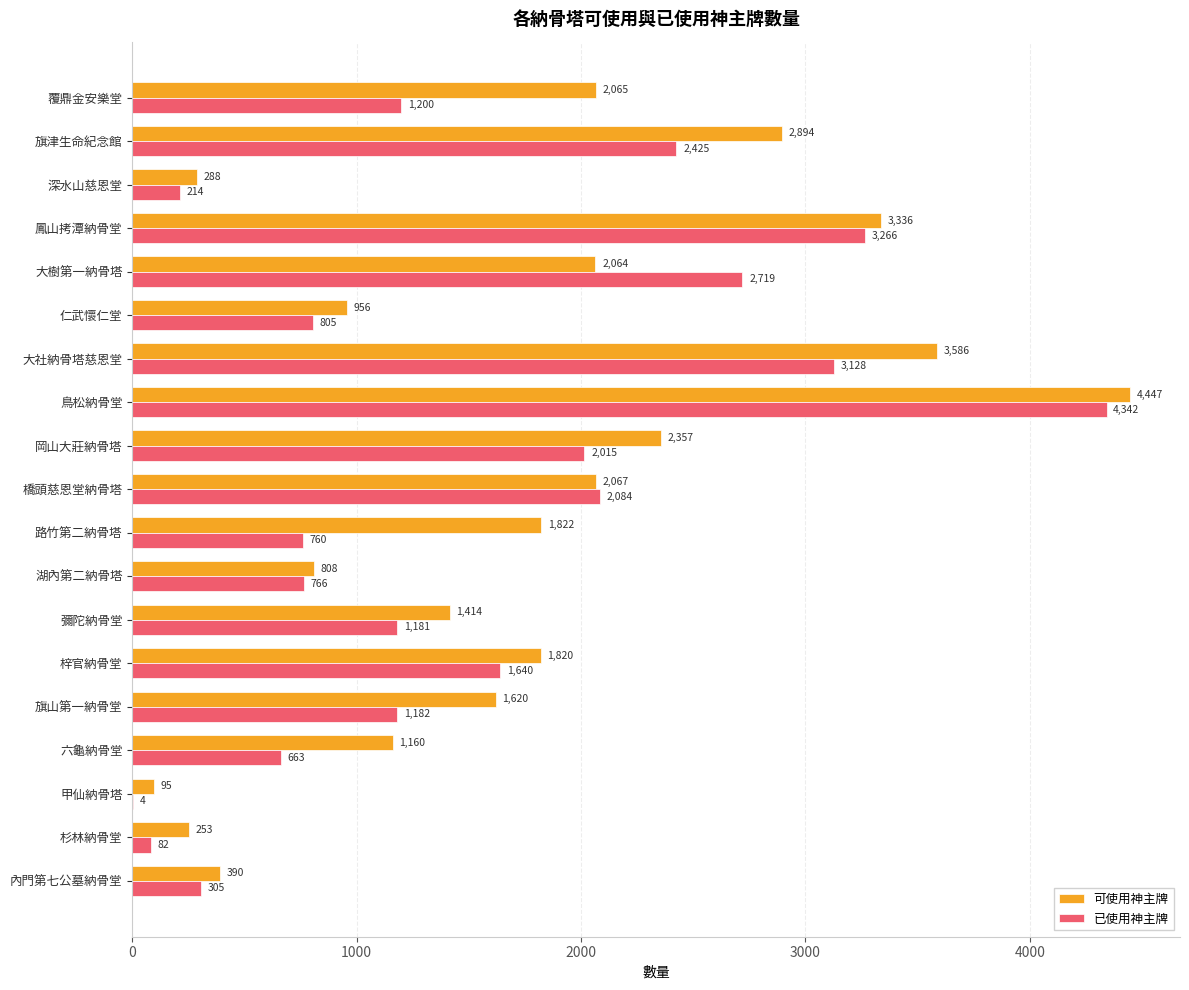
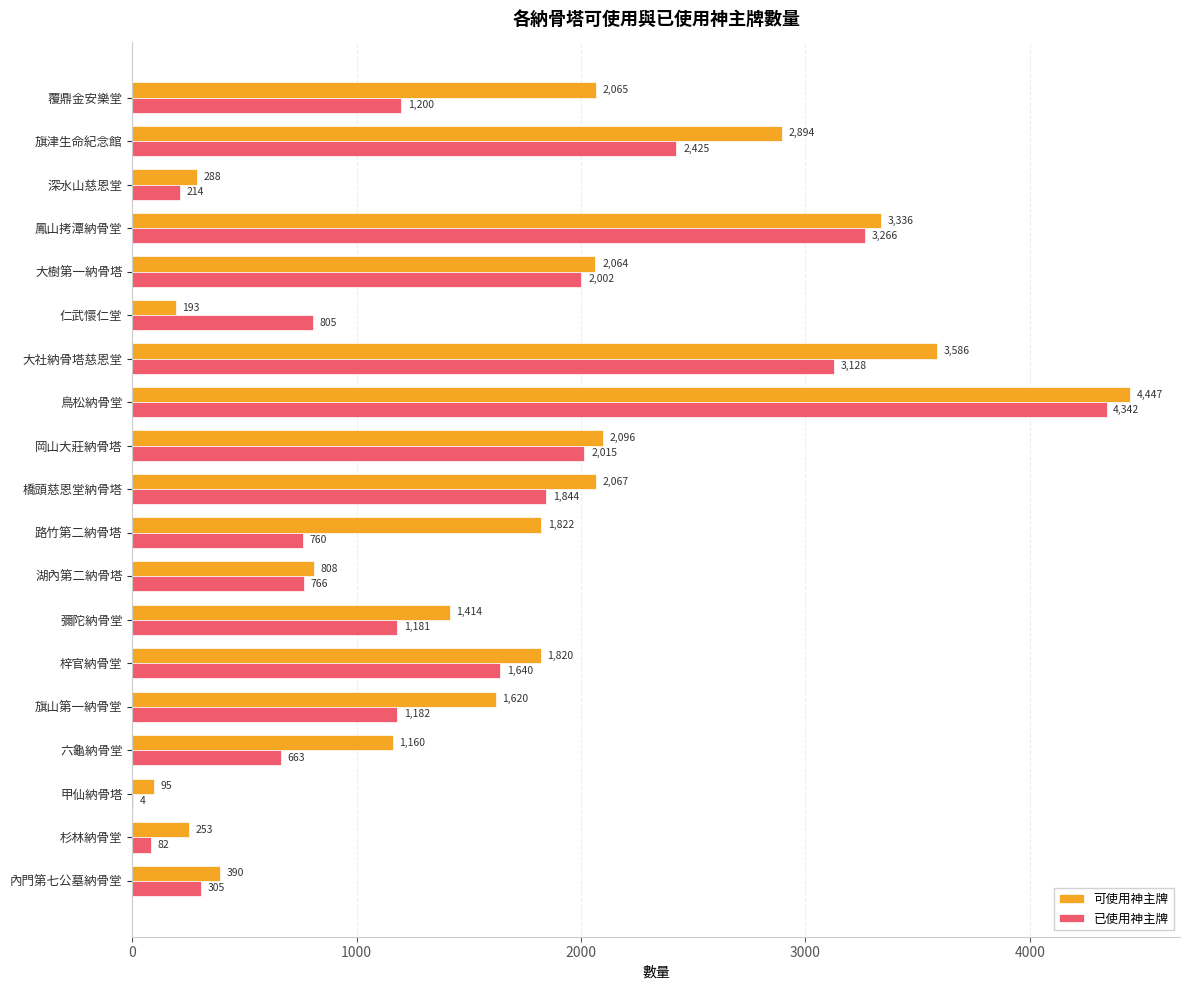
已使用神主牌, 大樹第一納骨塔: 2,719 -> 2,002
可使用神主牌, 仁武懷仁堂: 956 -> 193
可使用神主牌, 岡山大莊納骨塔: 2,357 -> 2,096
已使用神主牌, 橋頭慈恩堂納骨塔: 2,084 -> 1,844
